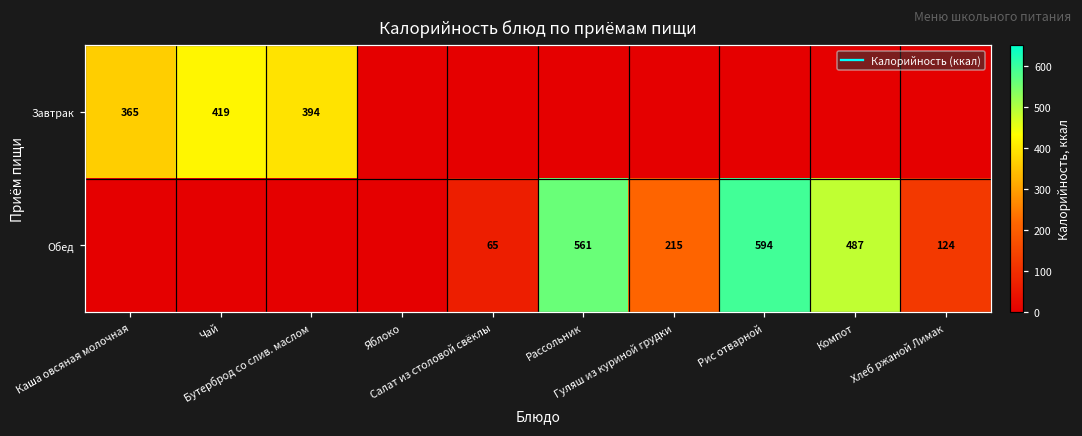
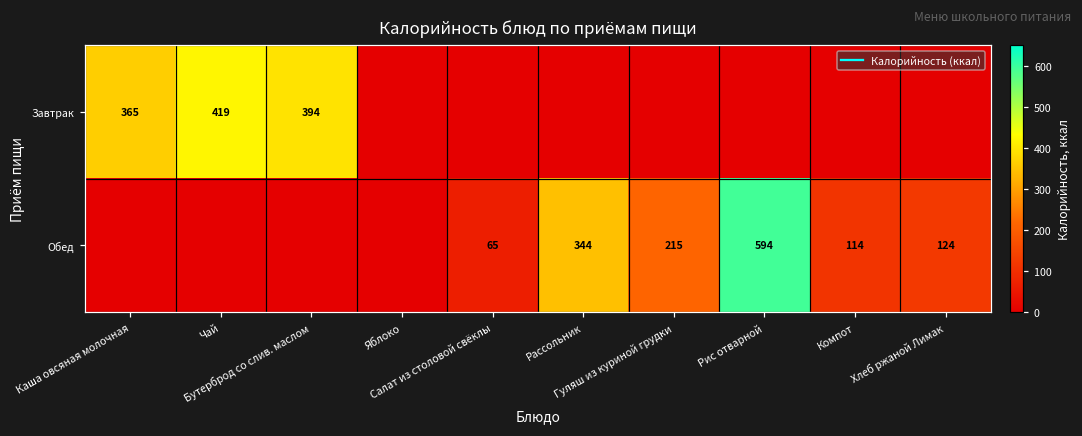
Обед, Рассольник: 561 -> 344
Обед, Компот: 487 -> 114
